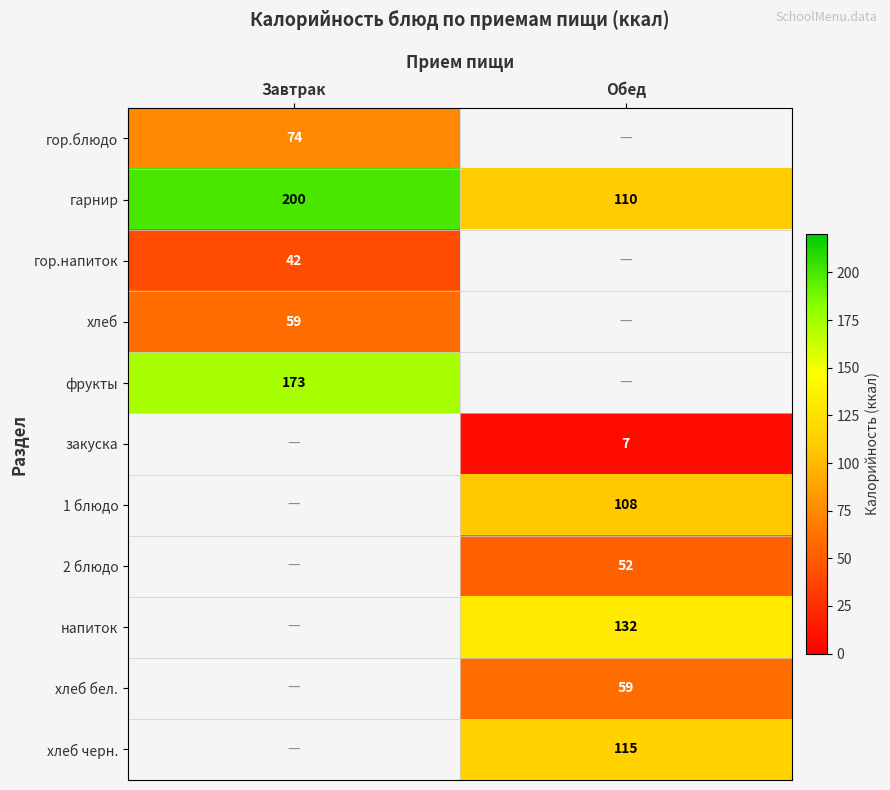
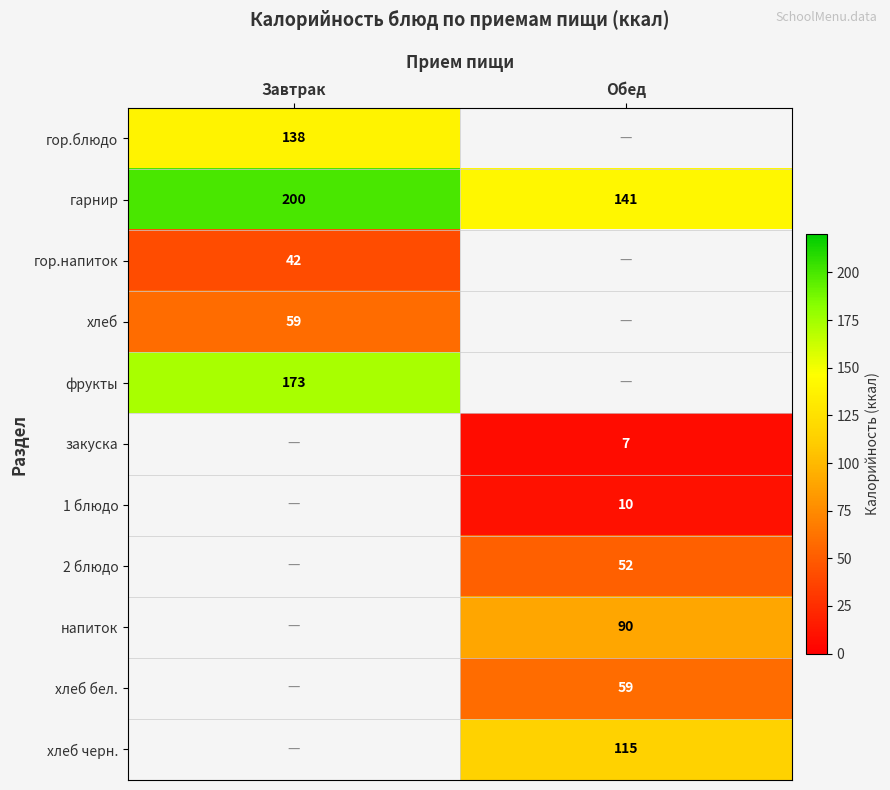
гор.блюдо, Завтрак: 74 -> 138
гарнир, Обед: 110 -> 141
1 блюдо, Обед: 108 -> 10
напиток, Обед: 132 -> 90
